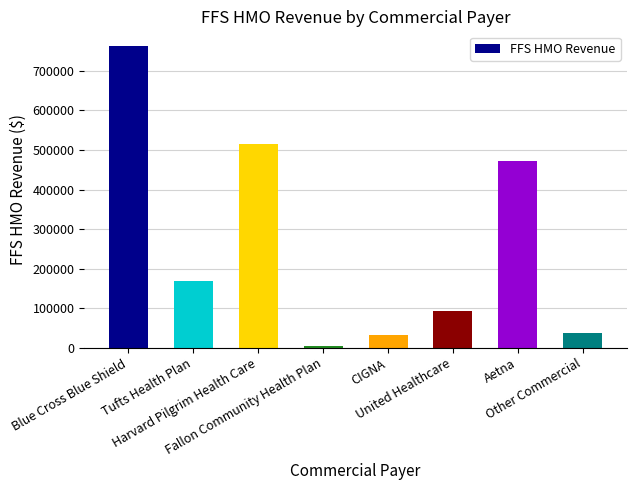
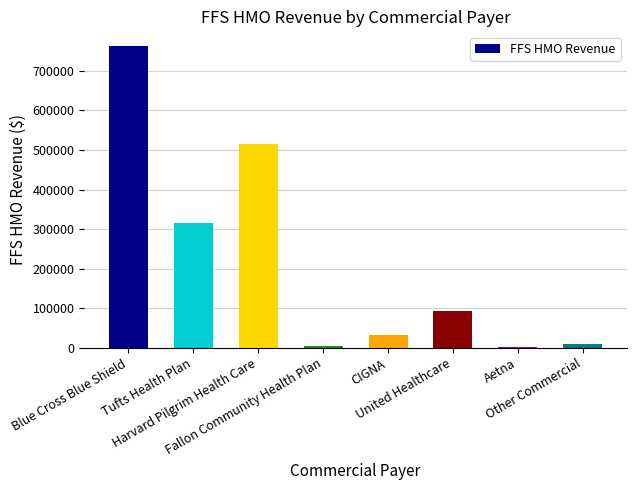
Tufts Health Plan: 170000 -> 320000
Aetna: 470000 -> 0
Other Commercial: 40000 -> 10000
